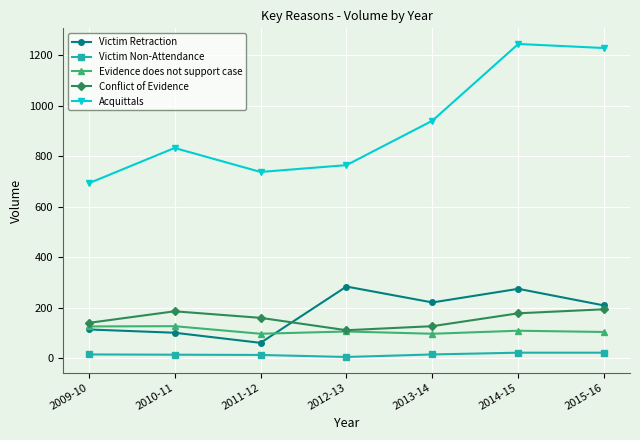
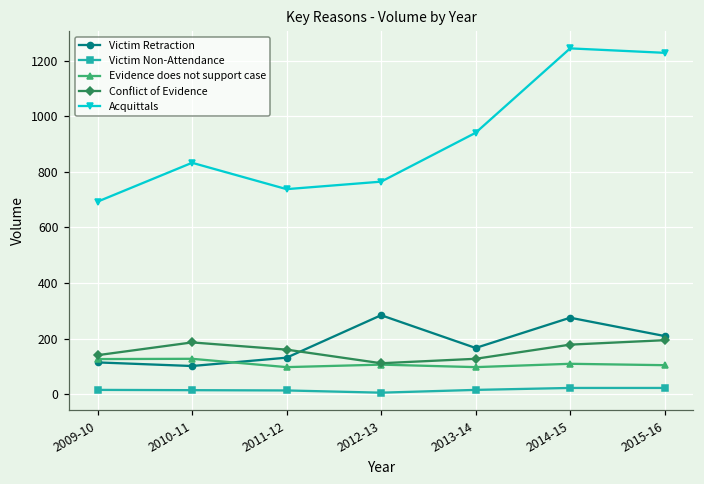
Victim Retraction, 2011-12: 60 -> 130
Victim Retraction, 2013-14: 220 -> 170
